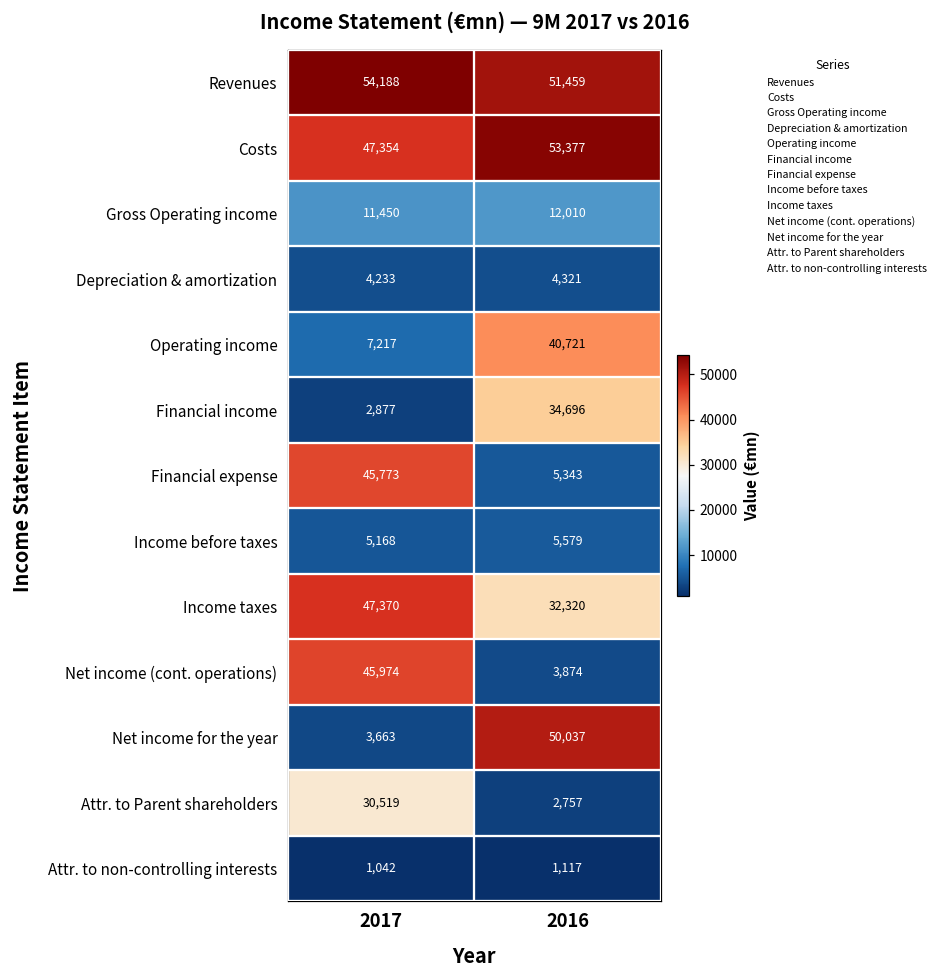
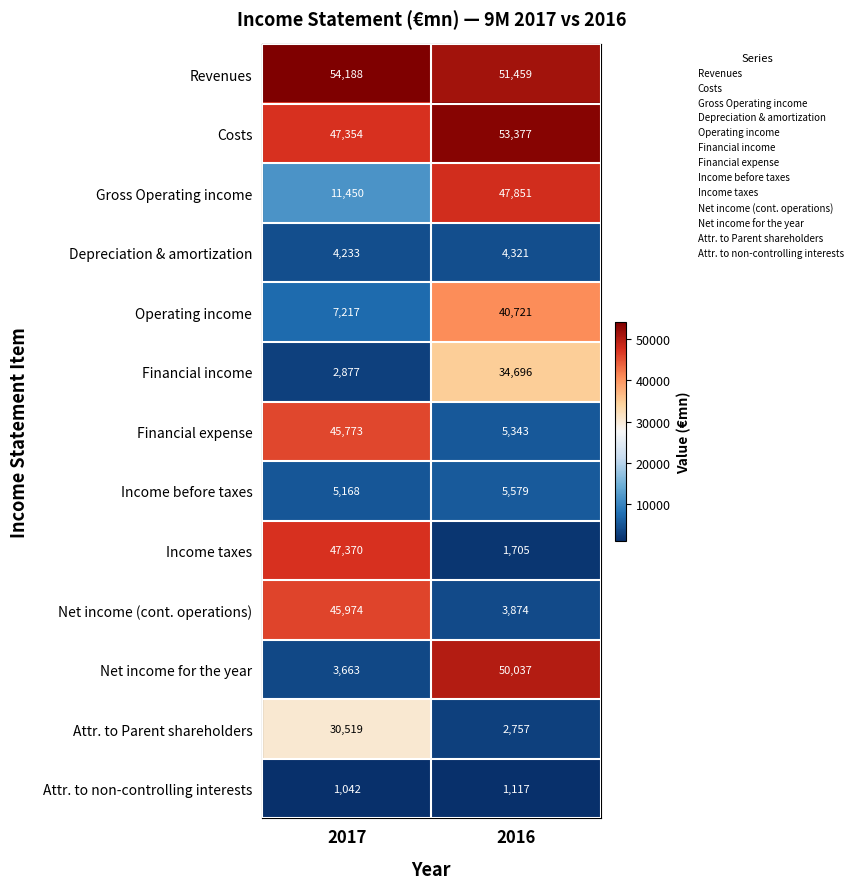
Gross Operating income, 2016: 12,010 -> 47,851
Income taxes, 2016: 32,320 -> 1,705
